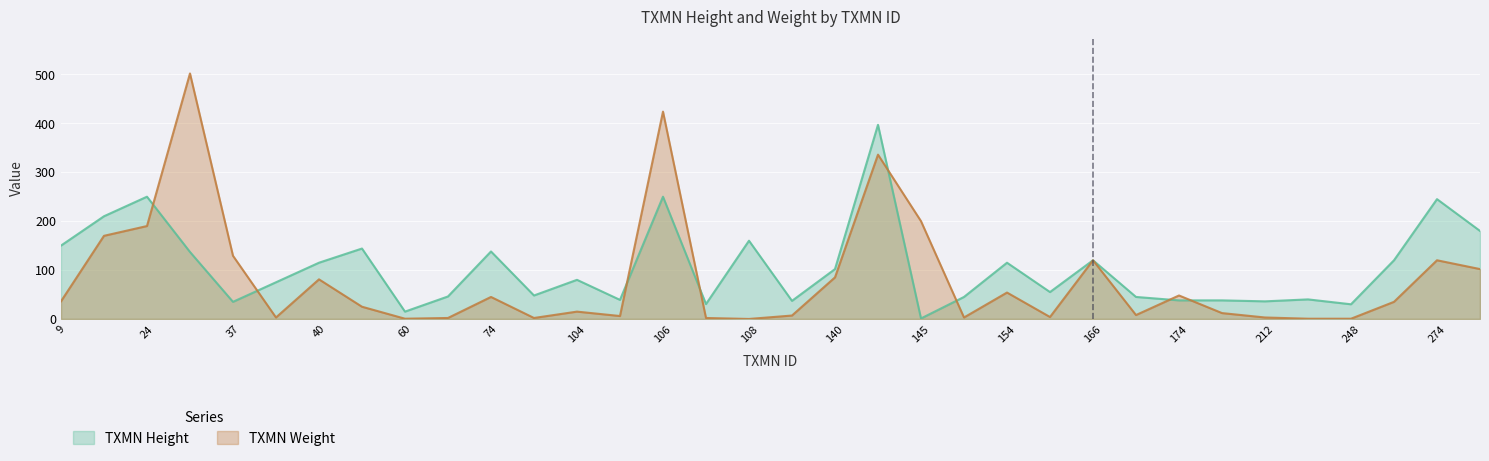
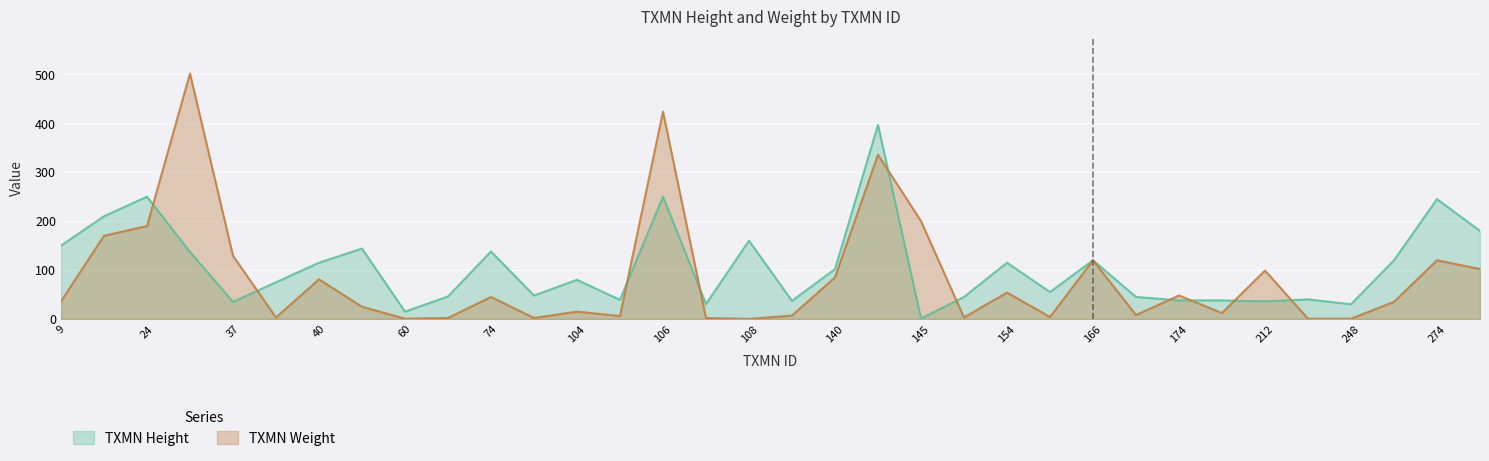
TXMN Weight, 212: 0 -> 100
